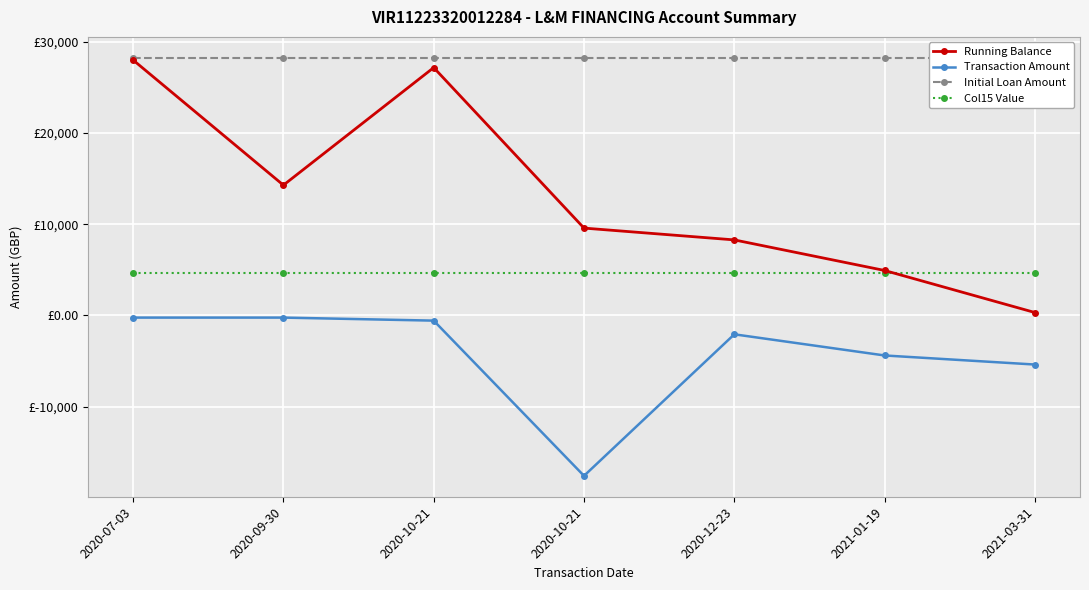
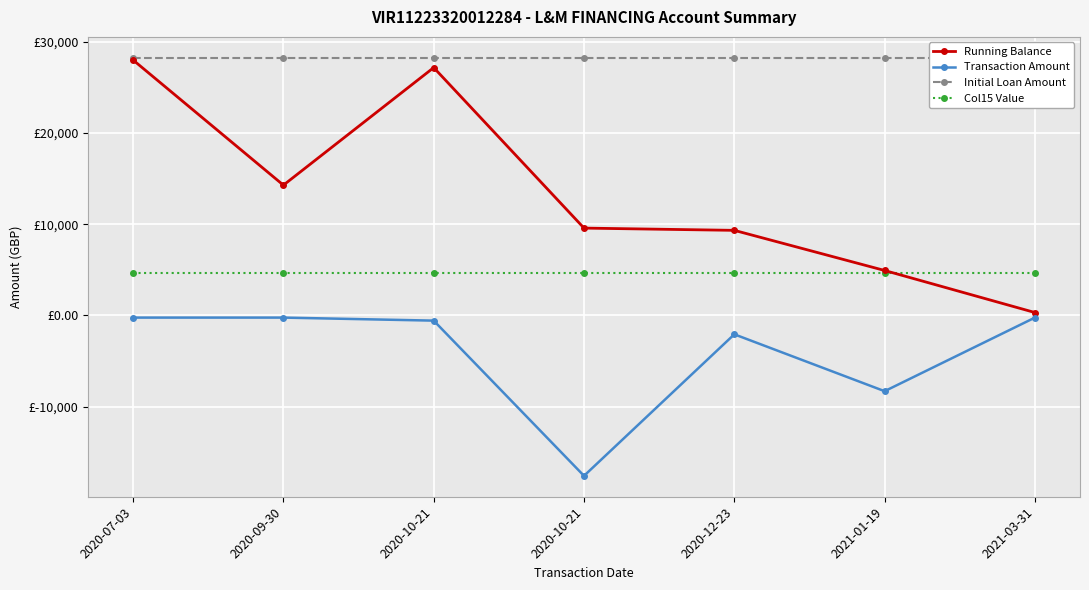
Running Balance, 2020-12-23: £8,000 -> £9,000
Transaction Amount, 2021-01-19: £-4,000 -> £-8,000
Transaction Amount, 2021-03-31: £-5,000 -> £0
